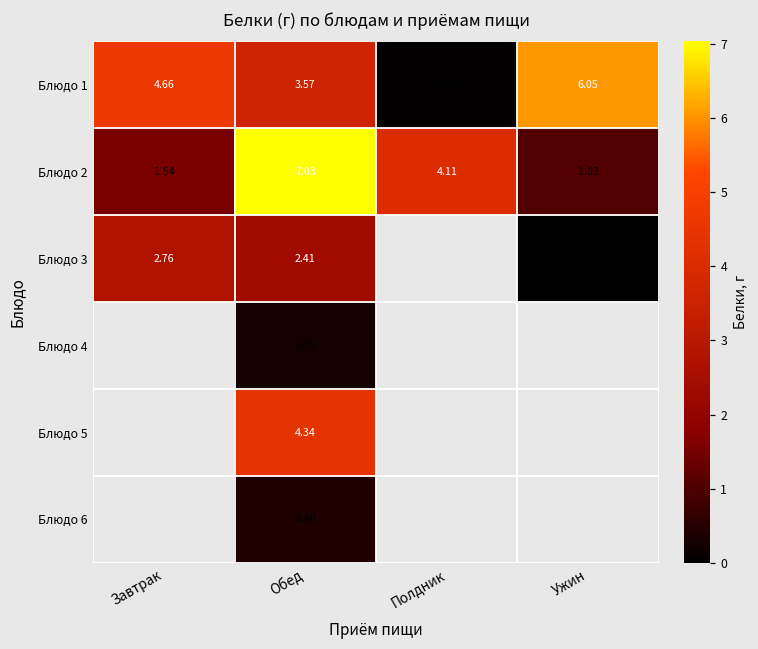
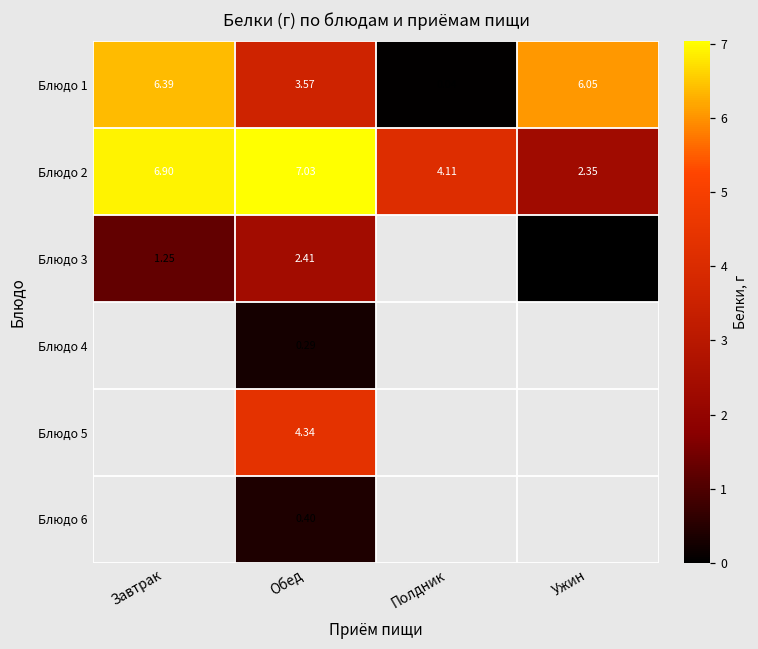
Блюдо 1, Завтрак: 4.66 -> 6.39
Блюдо 2, Завтрак: 1.54 -> 6.90
Блюдо 2, Ужин: 1.03 -> 2.35
Блюдо 3, Завтрак: 2.76 -> 1.25
